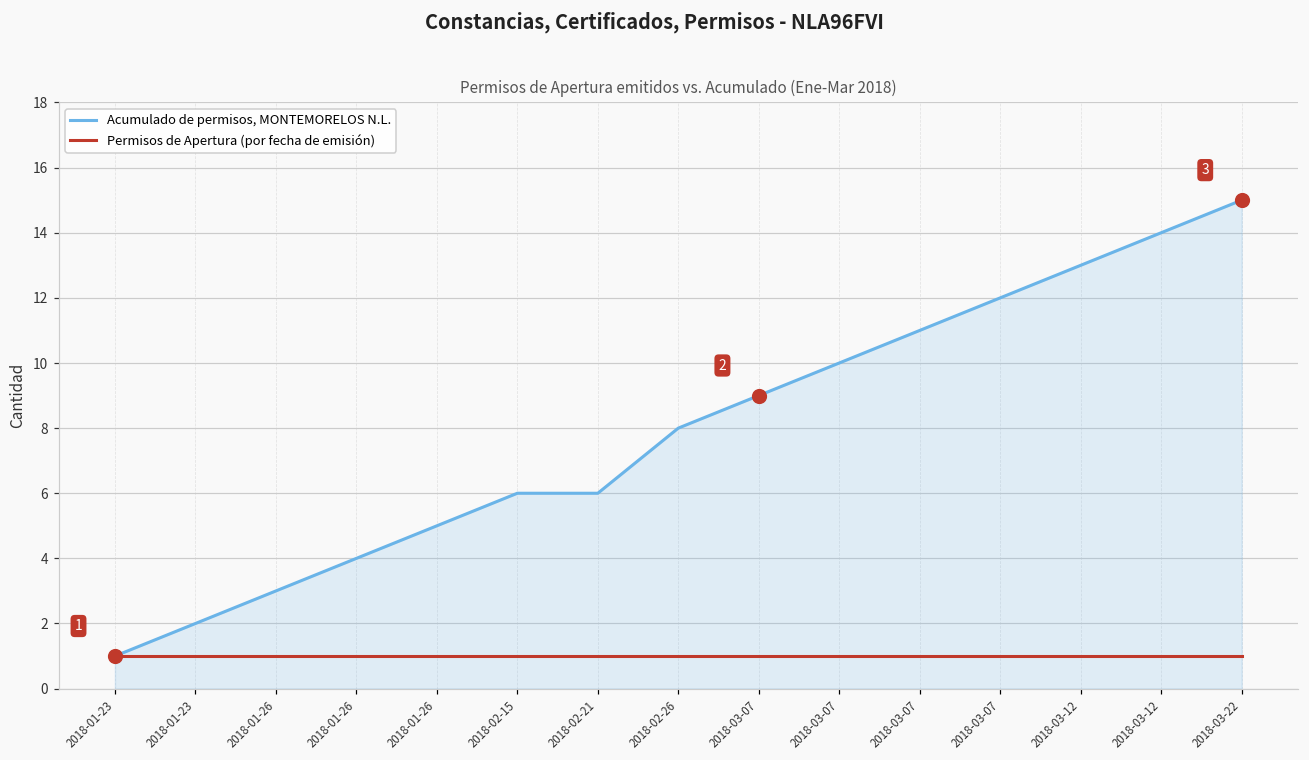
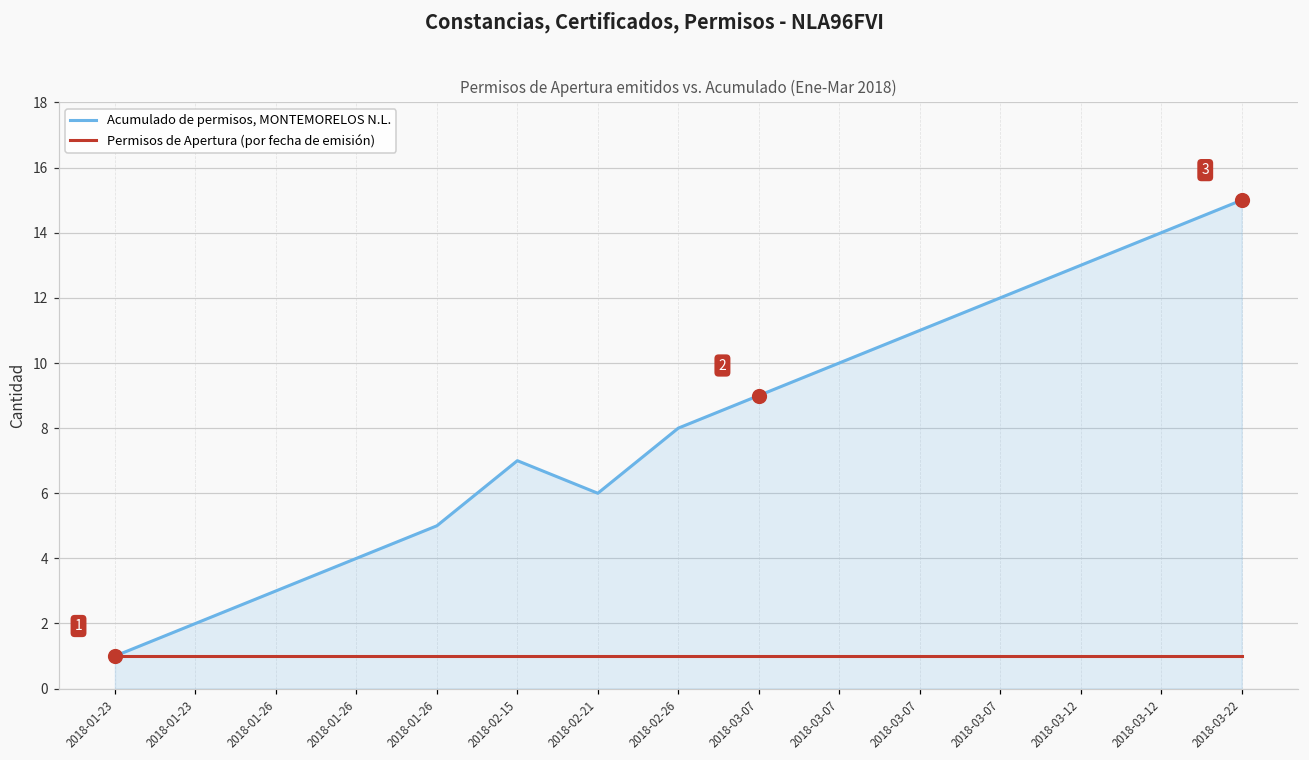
Acumulado de permisos, MONTEMORELOS N.L., 2018-02-15: 6 -> 7
